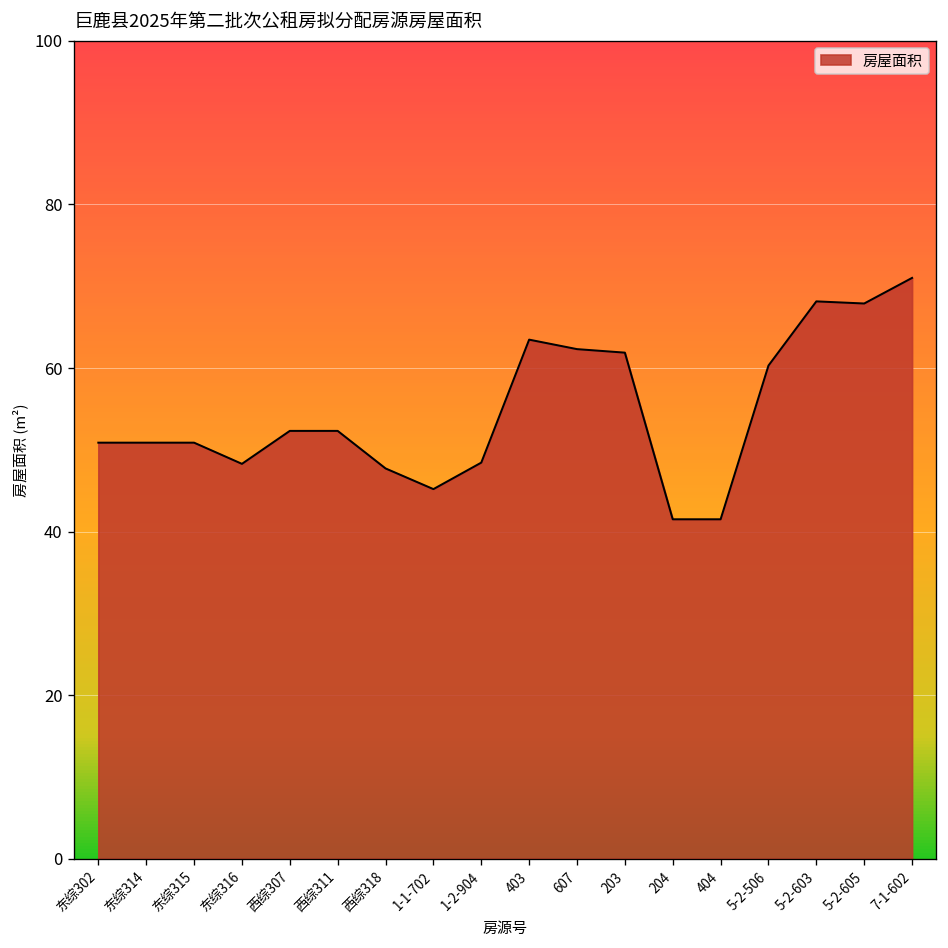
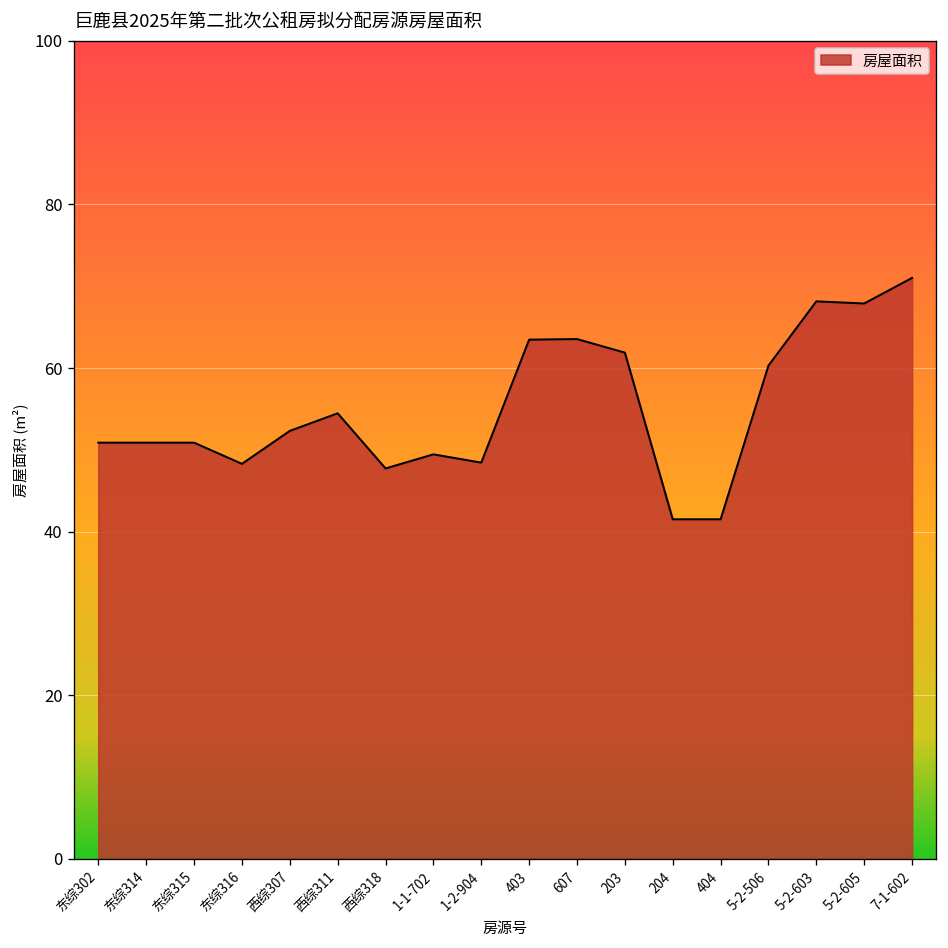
西综311: 52 -> 54
1-1-702: 45 -> 49
607: 62 -> 64
